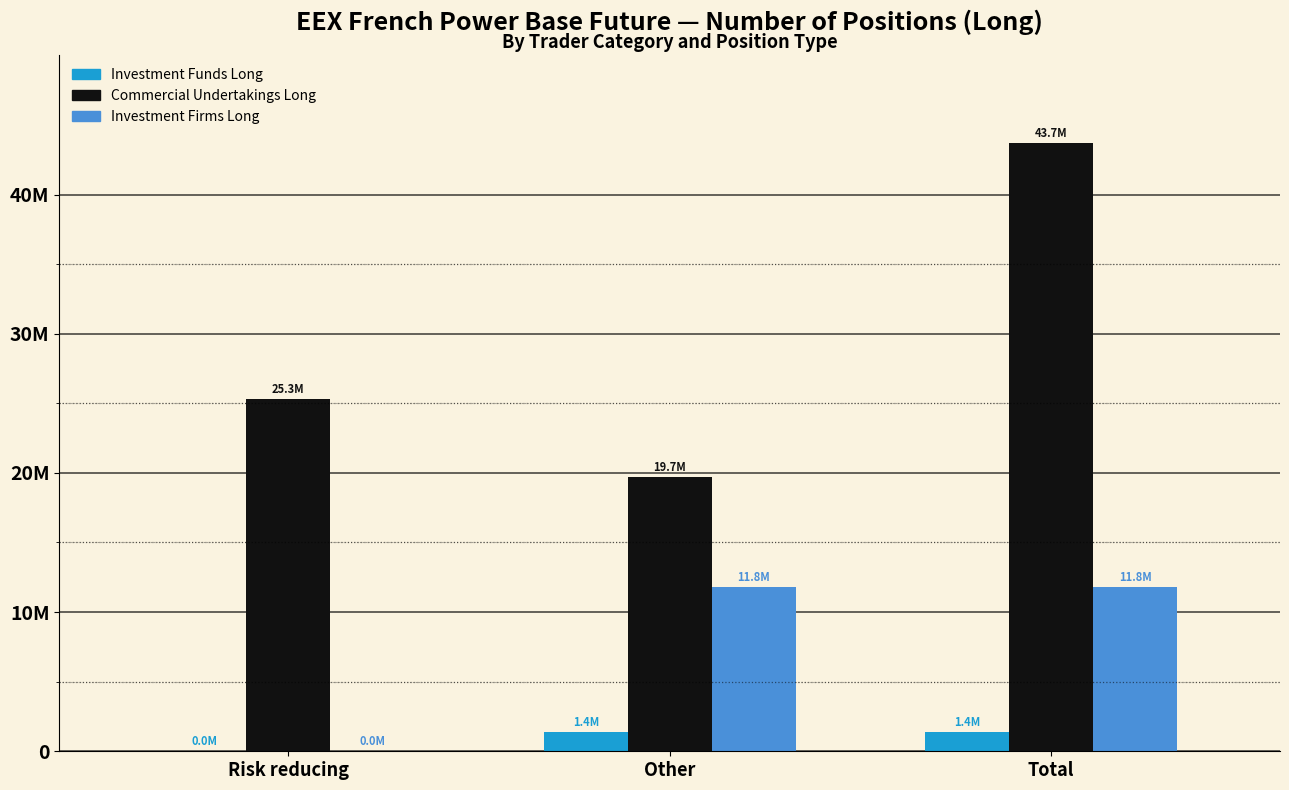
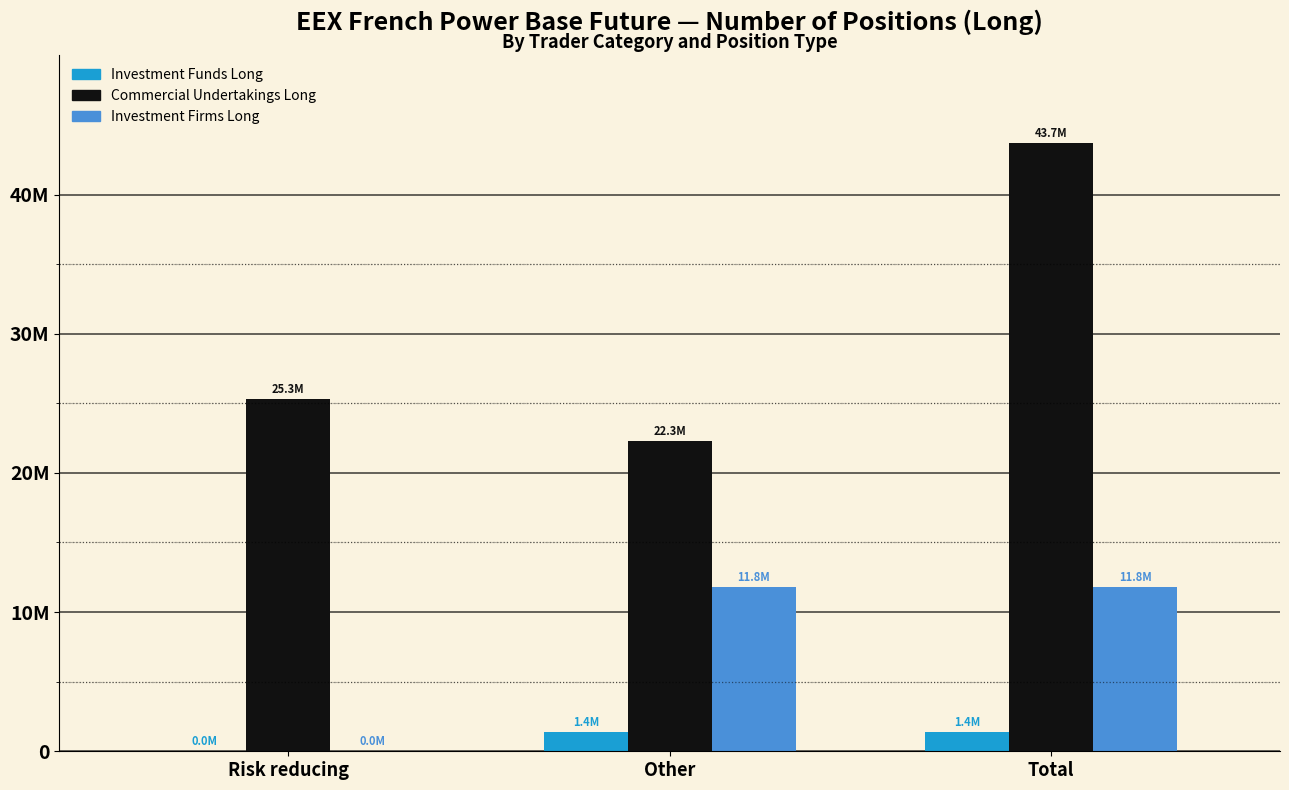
Commercial Undertakings Long, Other: 19.7M -> 22.3M
